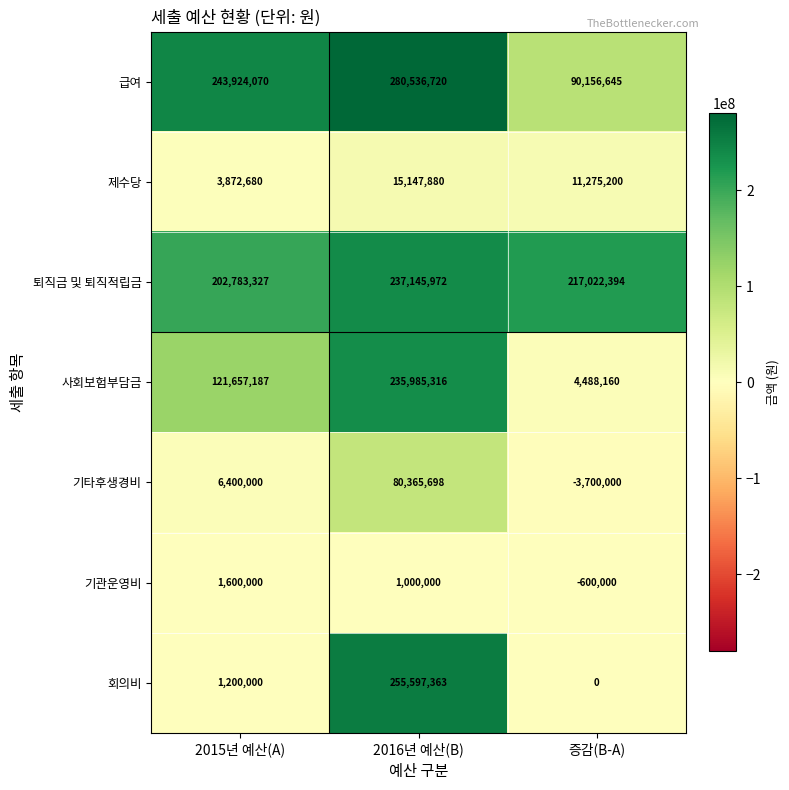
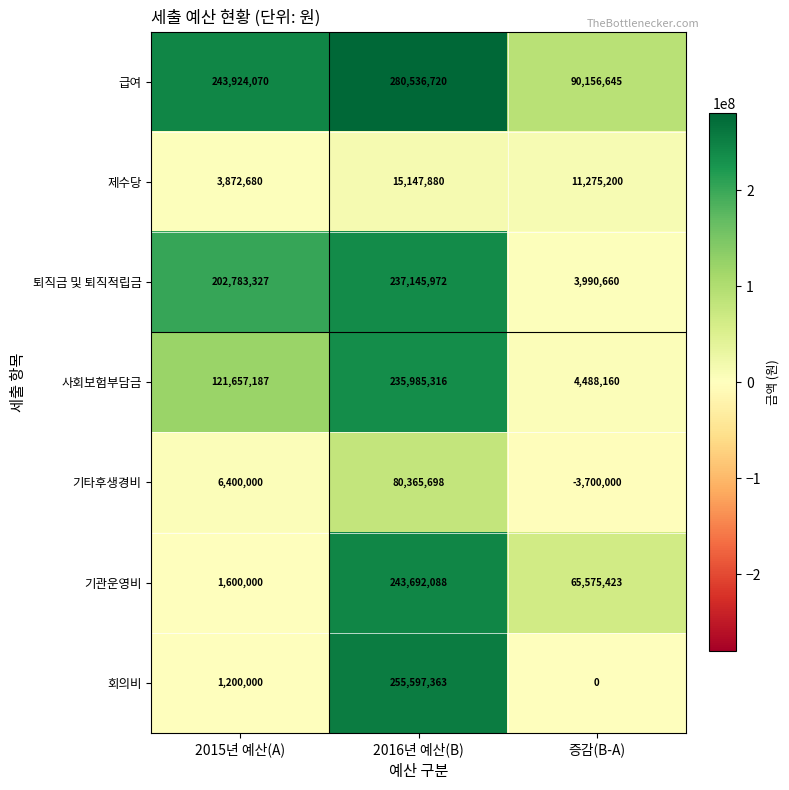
퇴직금 및 퇴직적립금, 증감(B-A): 217,022,394 -> 3,990,660
기관운영비, 2016년 예산(B): 1,000,000 -> 243,692,088
기관운영비, 증감(B-A): -600,000 -> 65,575,423
